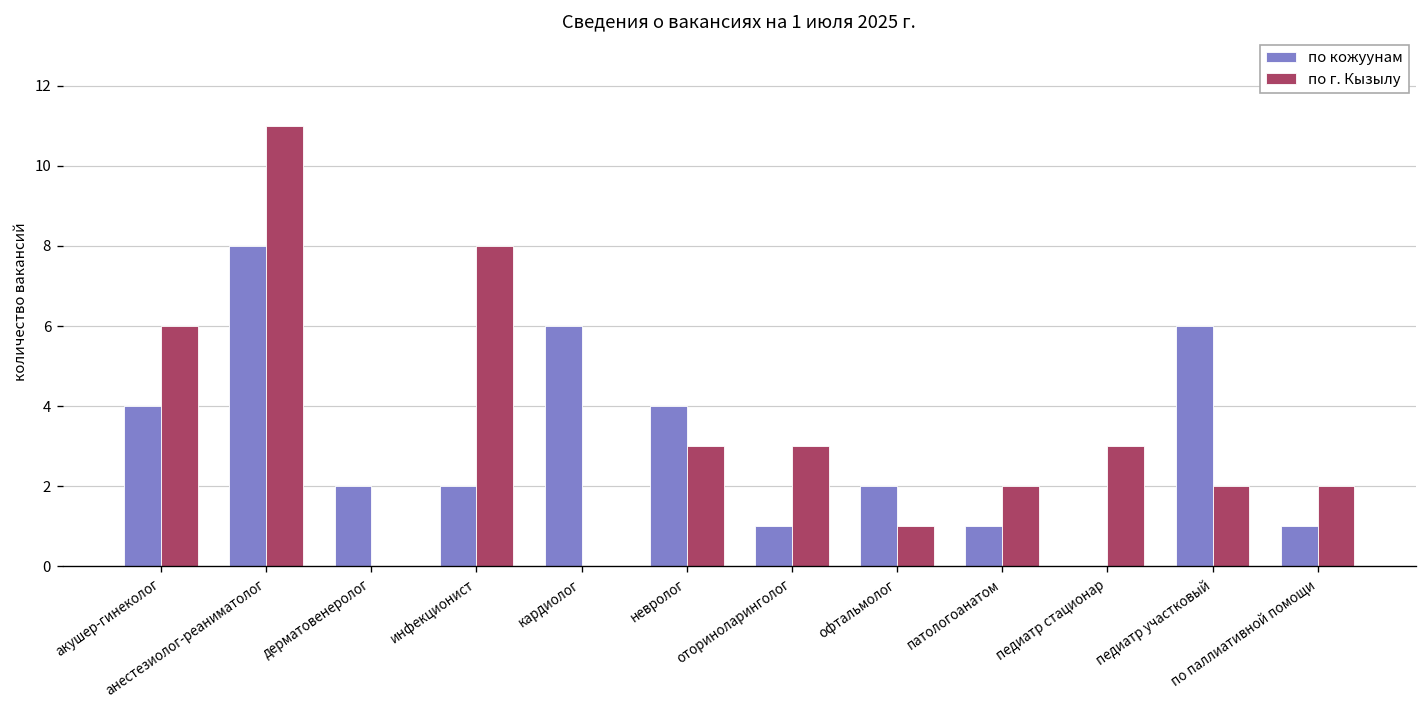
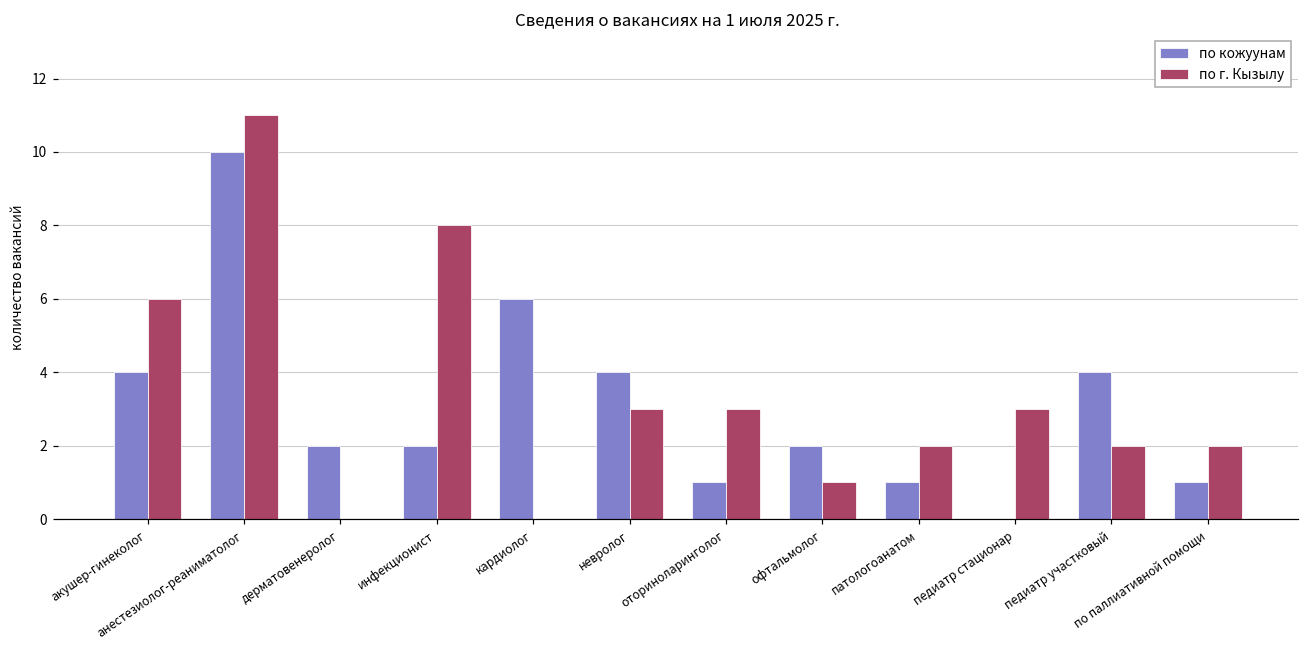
по кожуунам, анестезиолог-реаниматолог: 8 -> 10
по кожуунам, педиатр участковый: 6 -> 4
